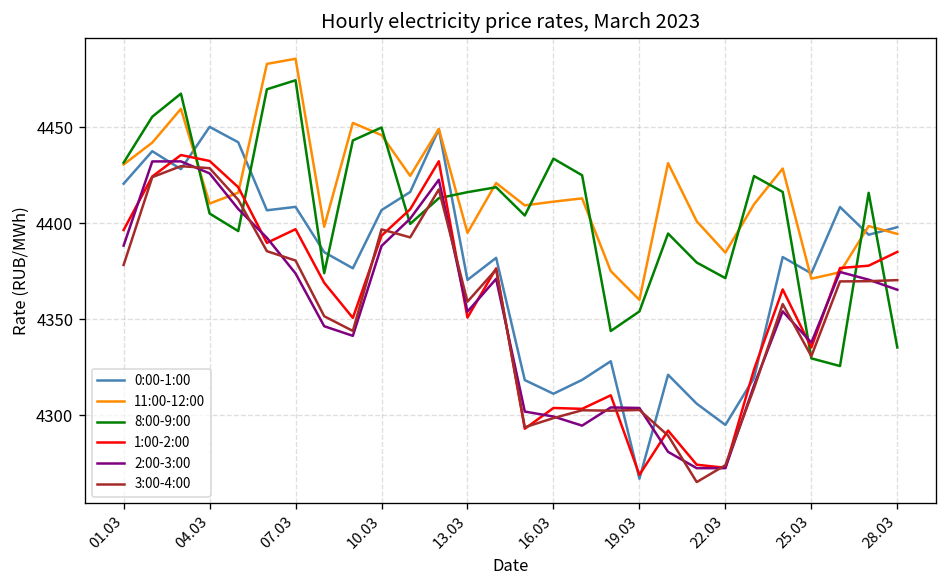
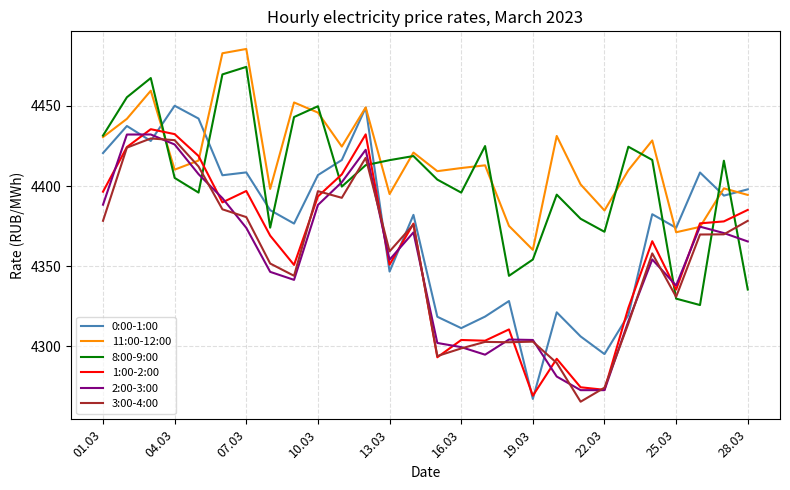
0:00-1:00, 13.03: 4371 -> 4347
8:00-9:00, 16.03: 4434 -> 4396
3:00-4:00, 28.03: 4370 -> 4378
